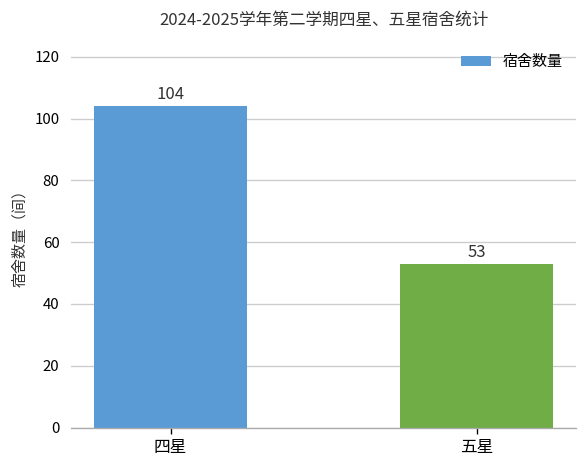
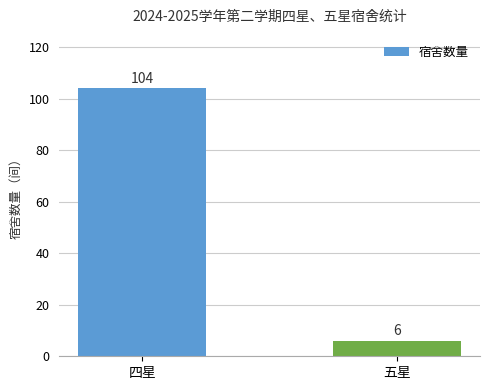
五星: 53 -> 6
